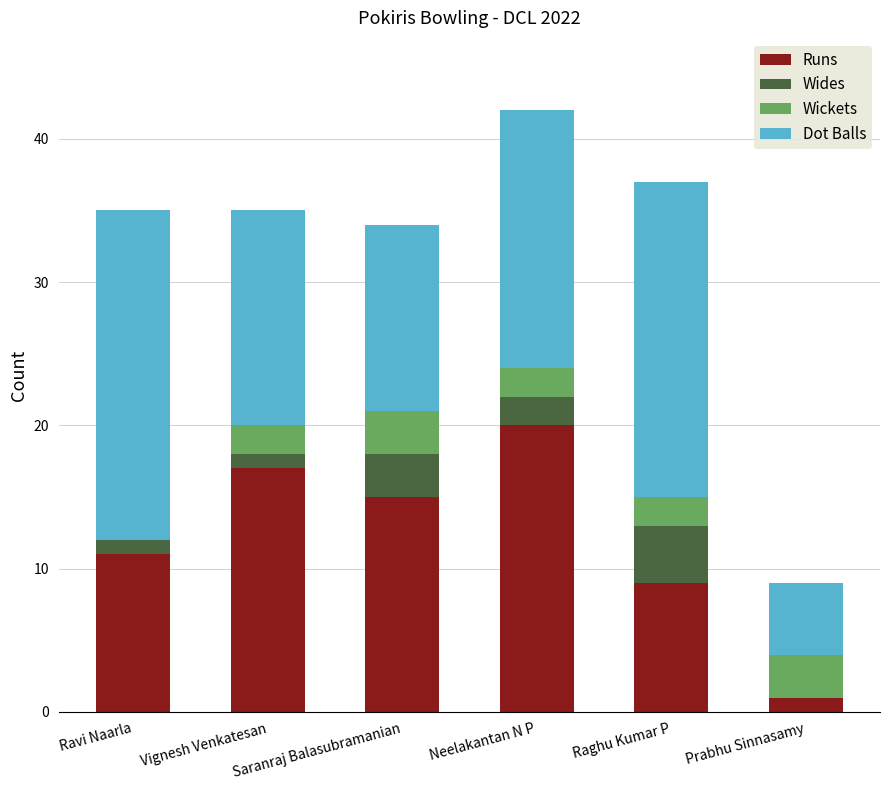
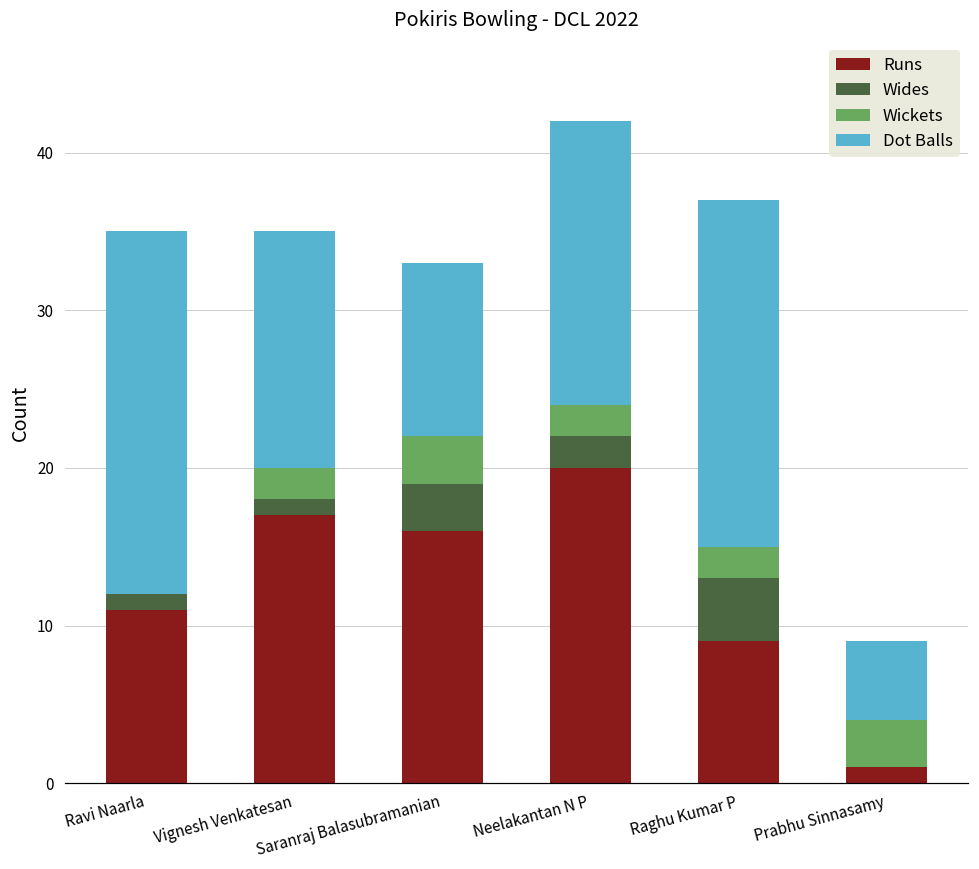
Runs, Saranraj Balasubramanian: 15 -> 16
Dot Balls, Saranraj Balasubramanian: 13 -> 11
